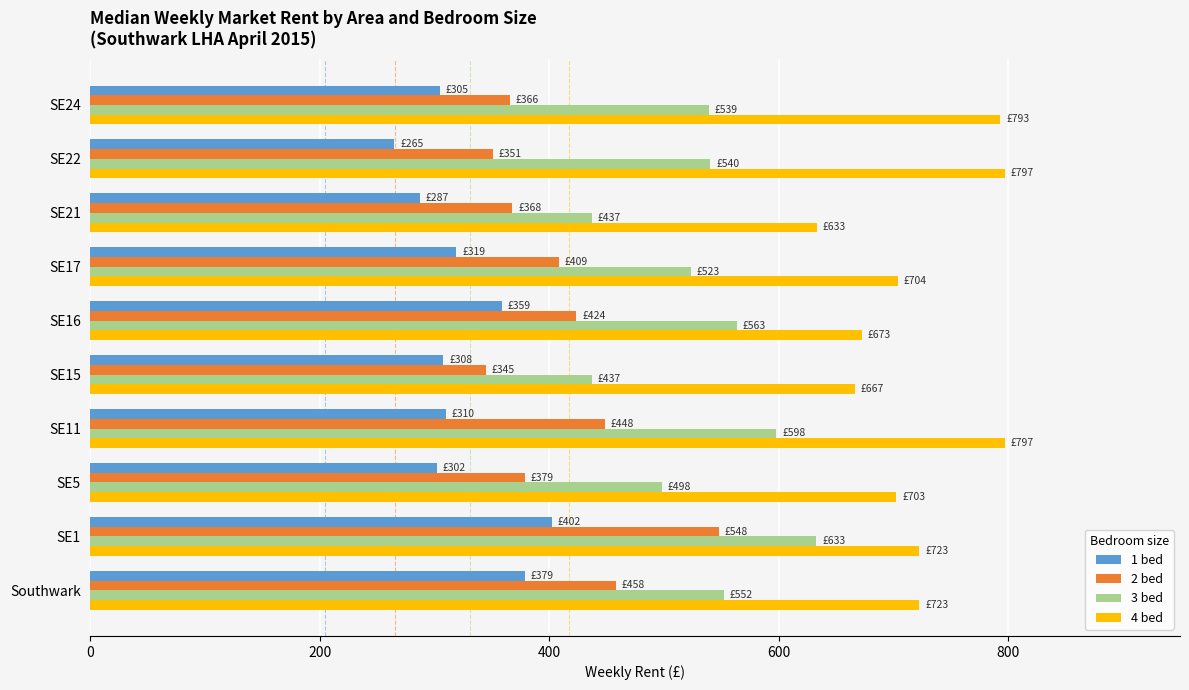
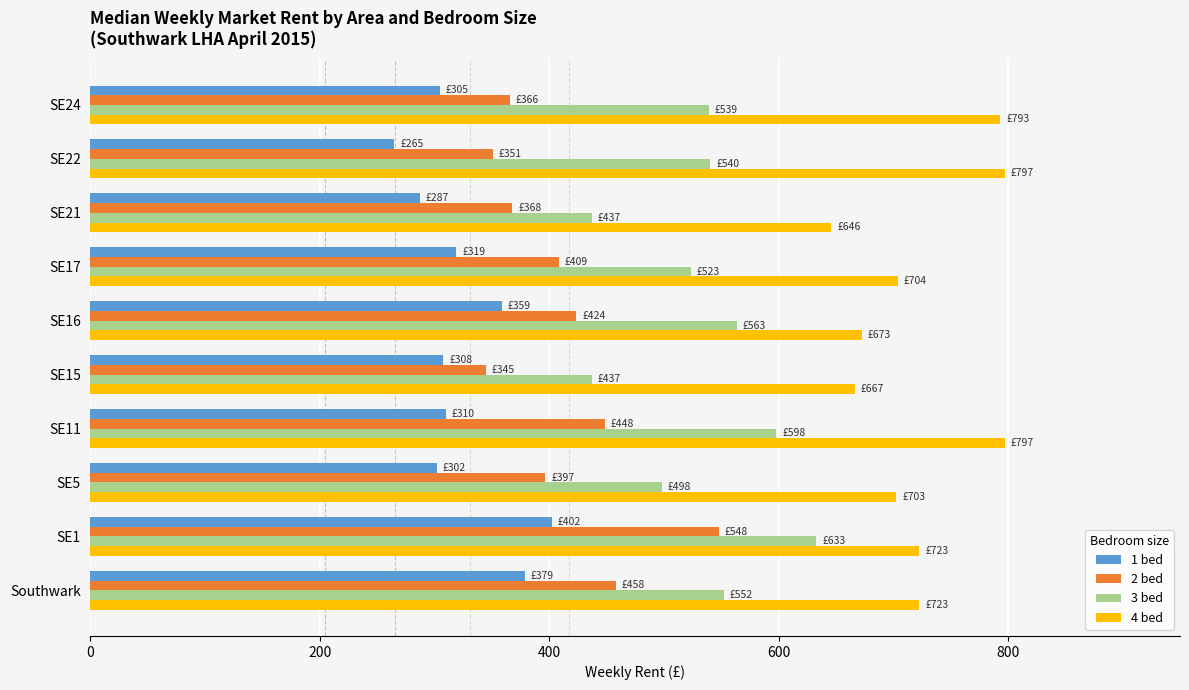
4 bed, SE21: £633 -> £646
2 bed, SE5: £379 -> £397
